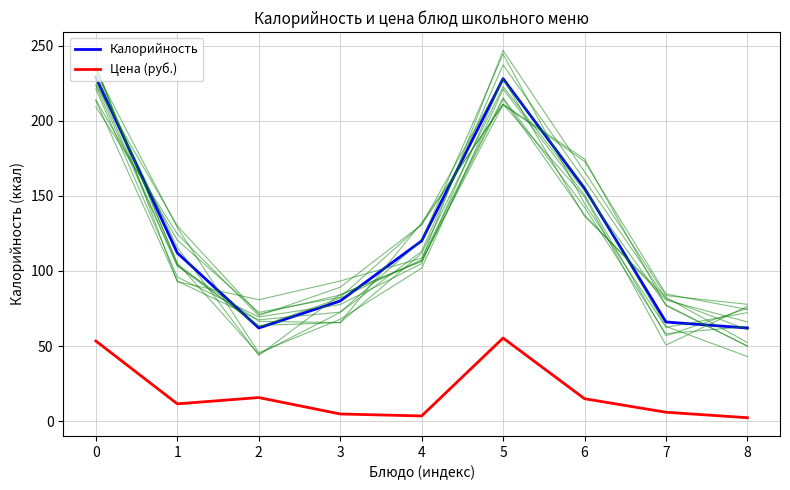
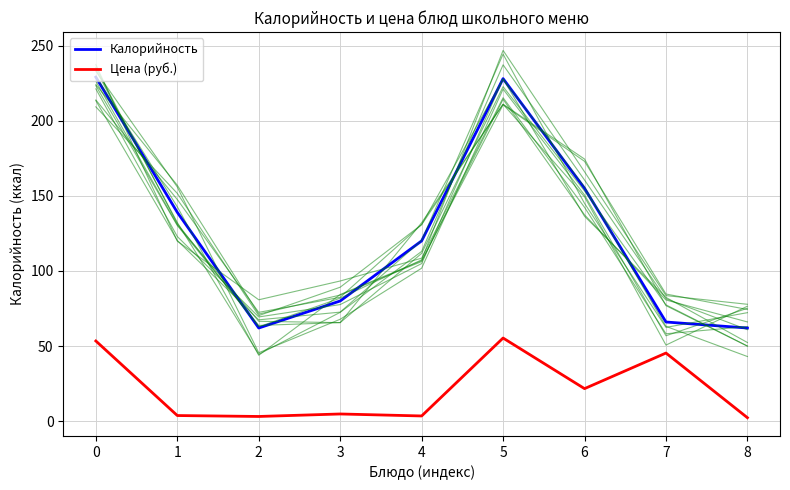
Калорийность, 1: 112 -> 139
Цена (руб.), 1: 12 -> 4
Цена (руб.), 2: 16 -> 3
Цена (руб.), 6: 15 -> 22
Цена (руб.), 7: 6 -> 45
